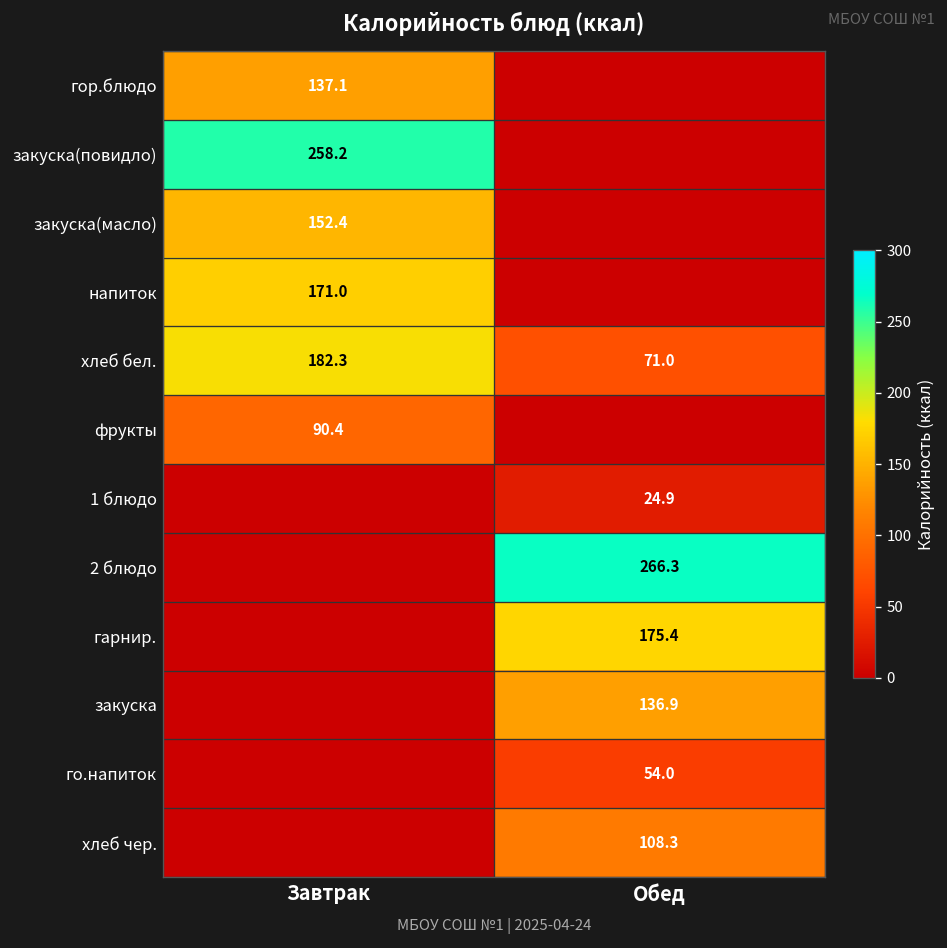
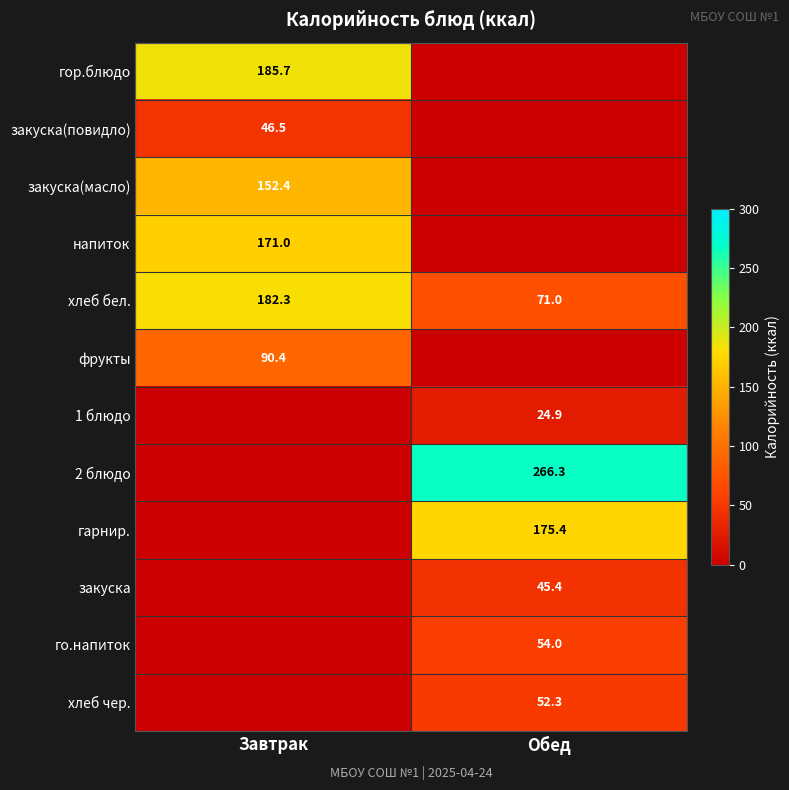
гор.блюдо, Завтрак: 137.1 -> 185.7
закуска(повидло), Завтрак: 258.2 -> 46.5
закуска, Обед: 136.9 -> 45.4
хлеб чер., Обед: 108.3 -> 52.3
